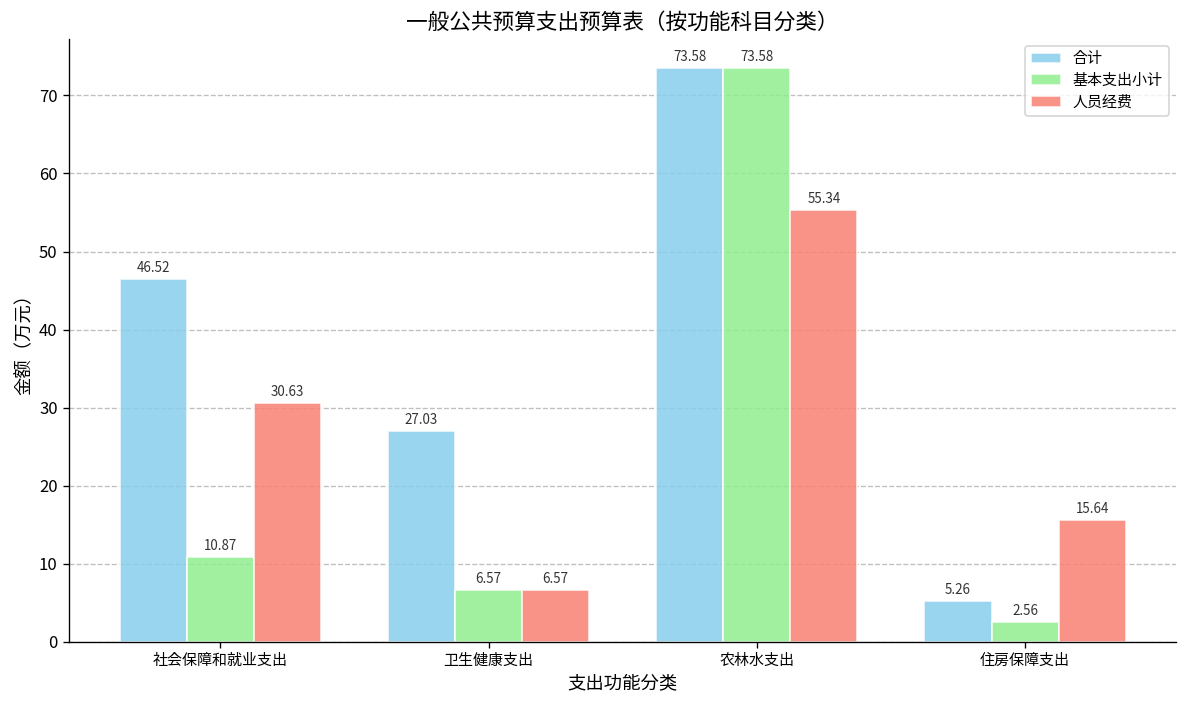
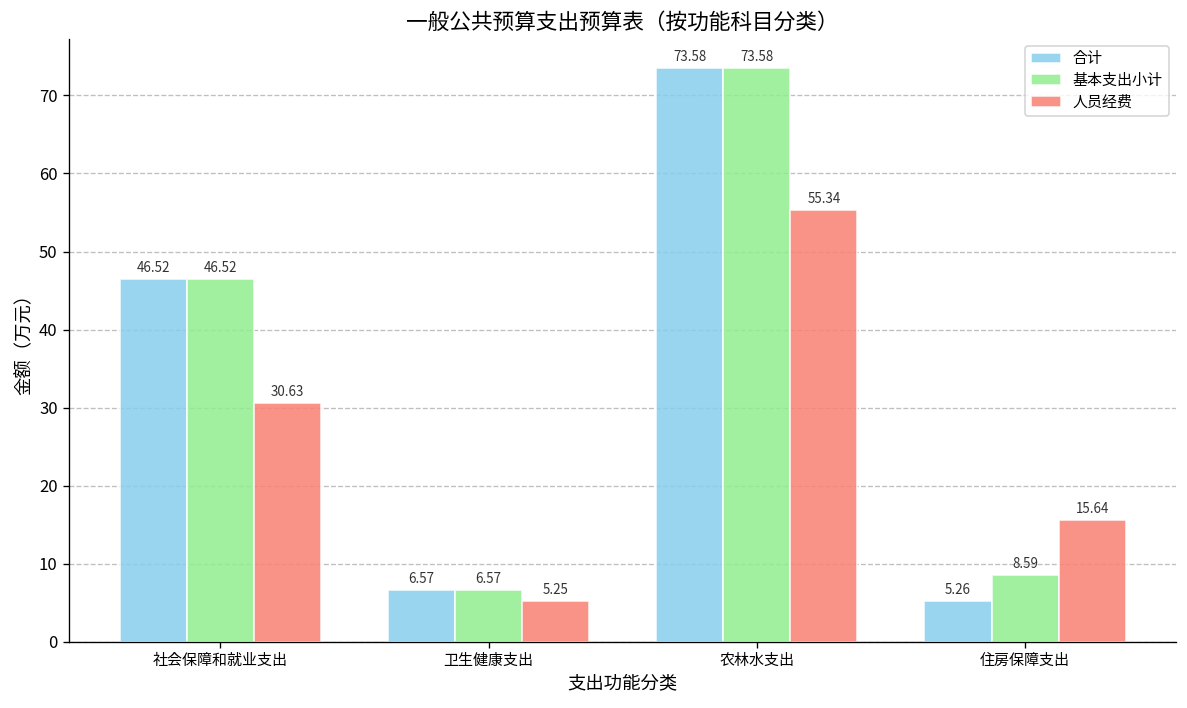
基本支出小计, 社会保障和就业支出: 10.87 -> 46.52
合计, 卫生健康支出: 27.03 -> 6.57
人员经费, 卫生健康支出: 6.57 -> 5.25
基本支出小计, 住房保障支出: 2.56 -> 8.59
